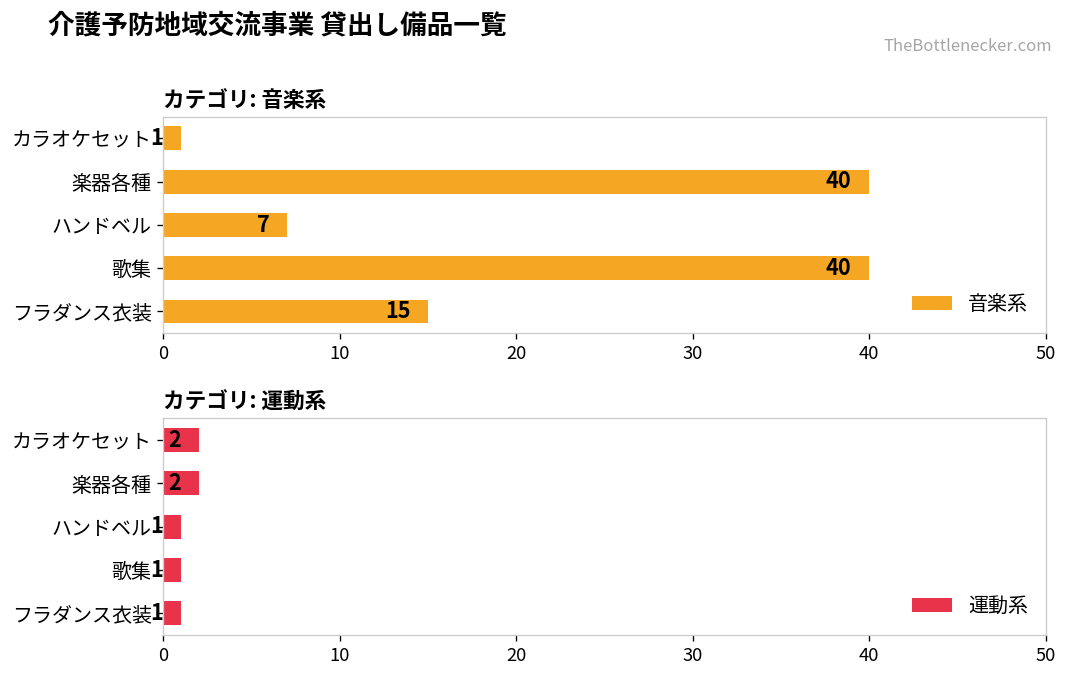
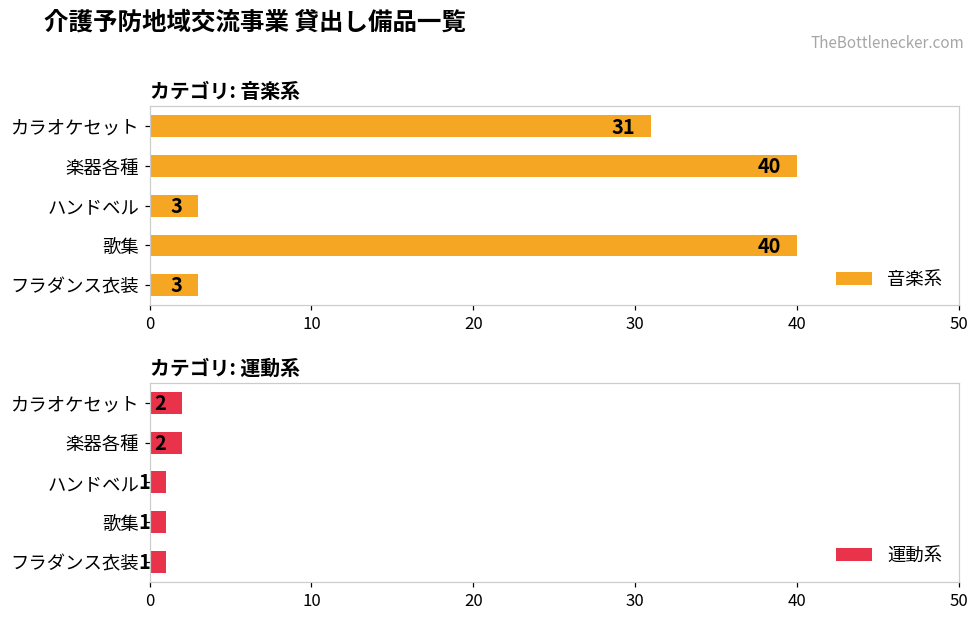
カテゴリ: 音楽系, カラオケセット: 1 -> 31
カテゴリ: 音楽系, ハンドベル: 7 -> 3
カテゴリ: 音楽系, フラダンス衣装: 15 -> 3
